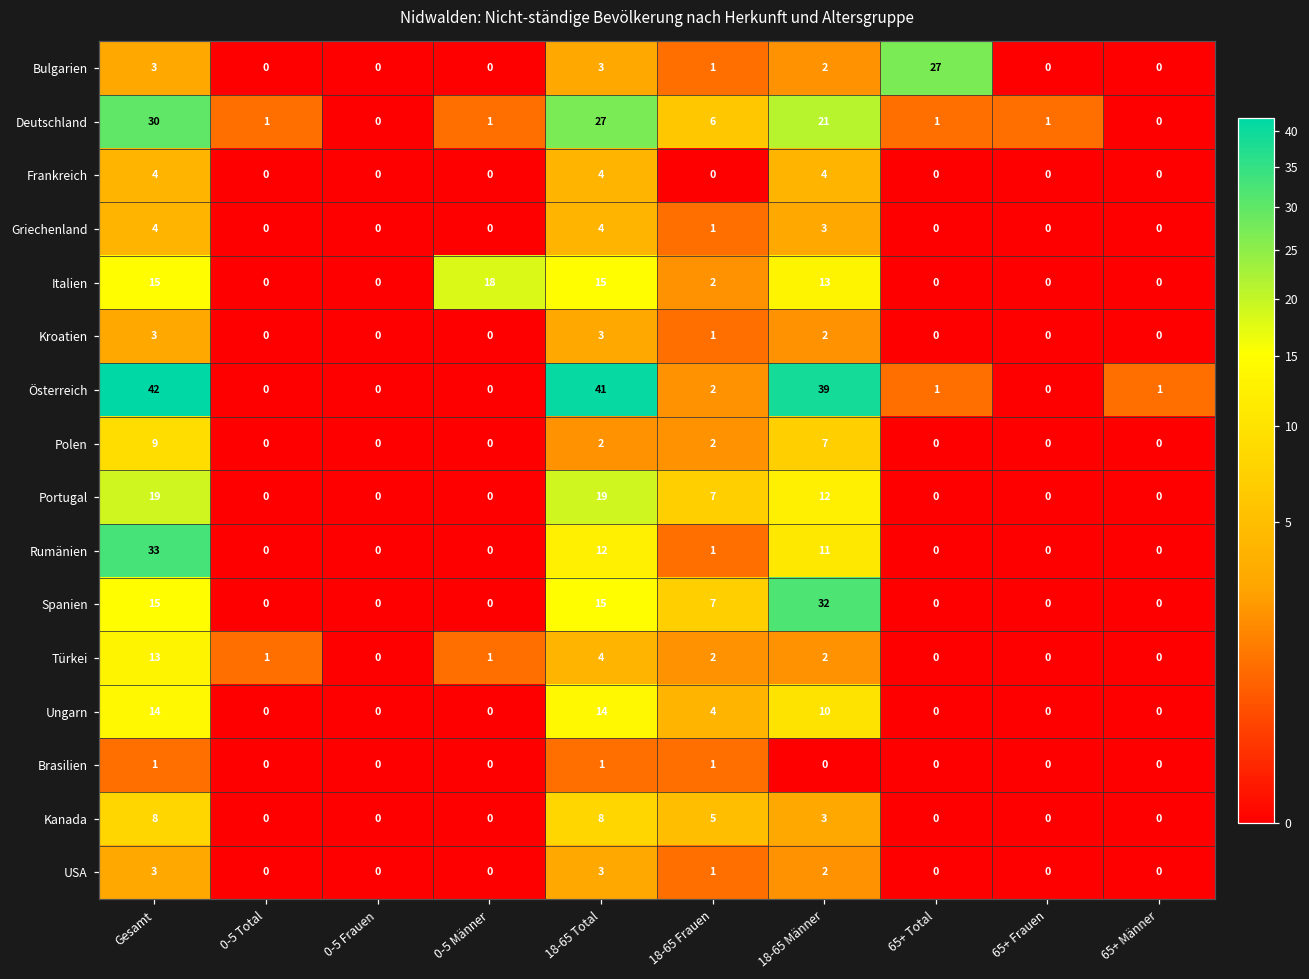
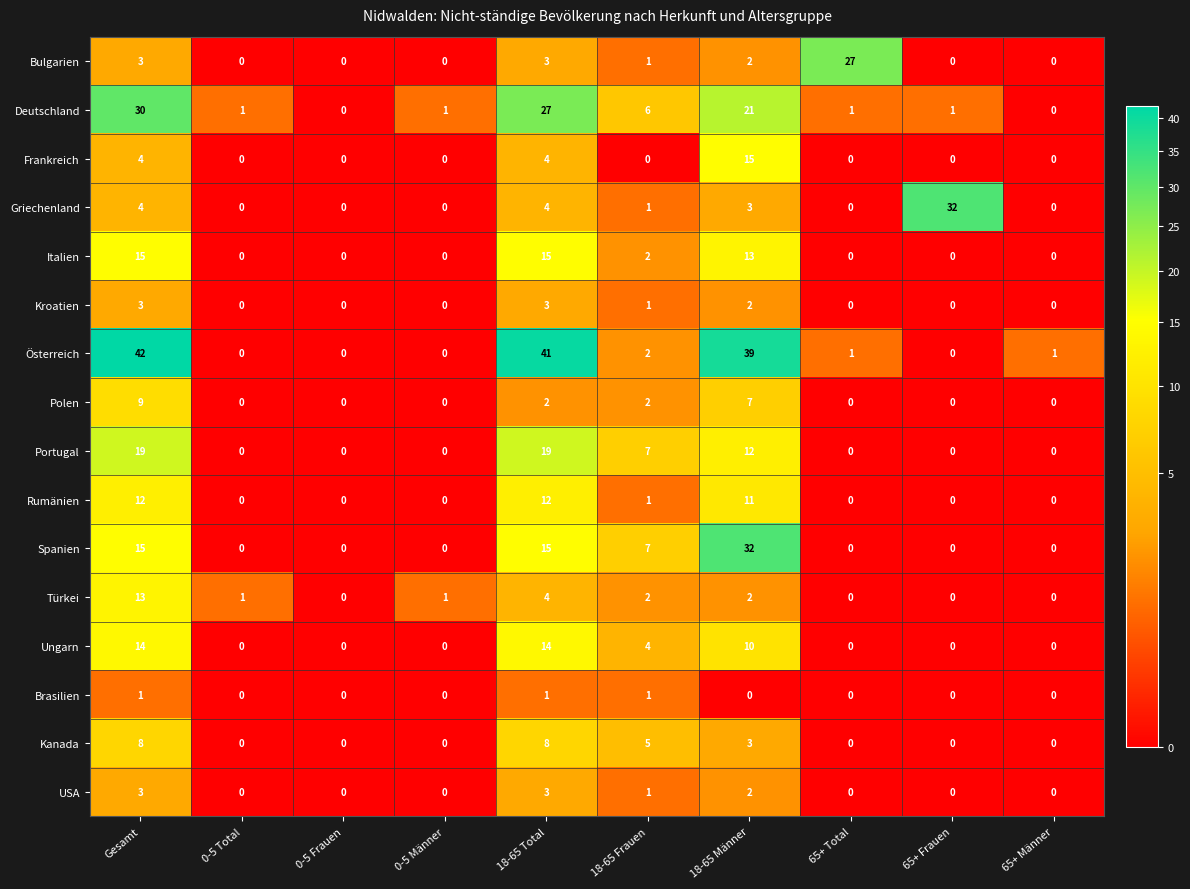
Frankreich, 18-65 Männer: 4 -> 15
Griechenland, 65+ Frauen: 0 -> 32
Italien, 0-5 Männer: 18 -> 0
Rumänien, Gesamt: 33 -> 12
